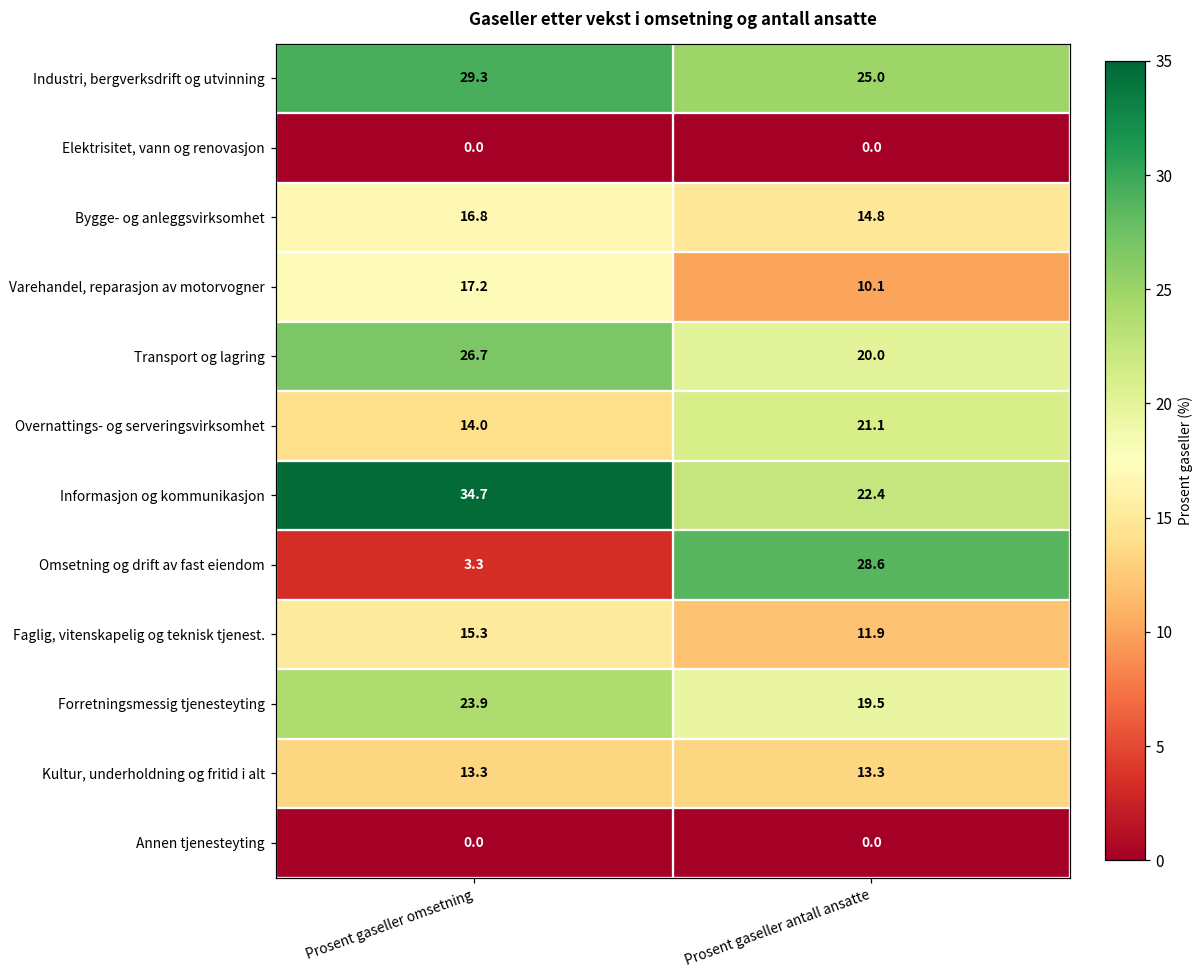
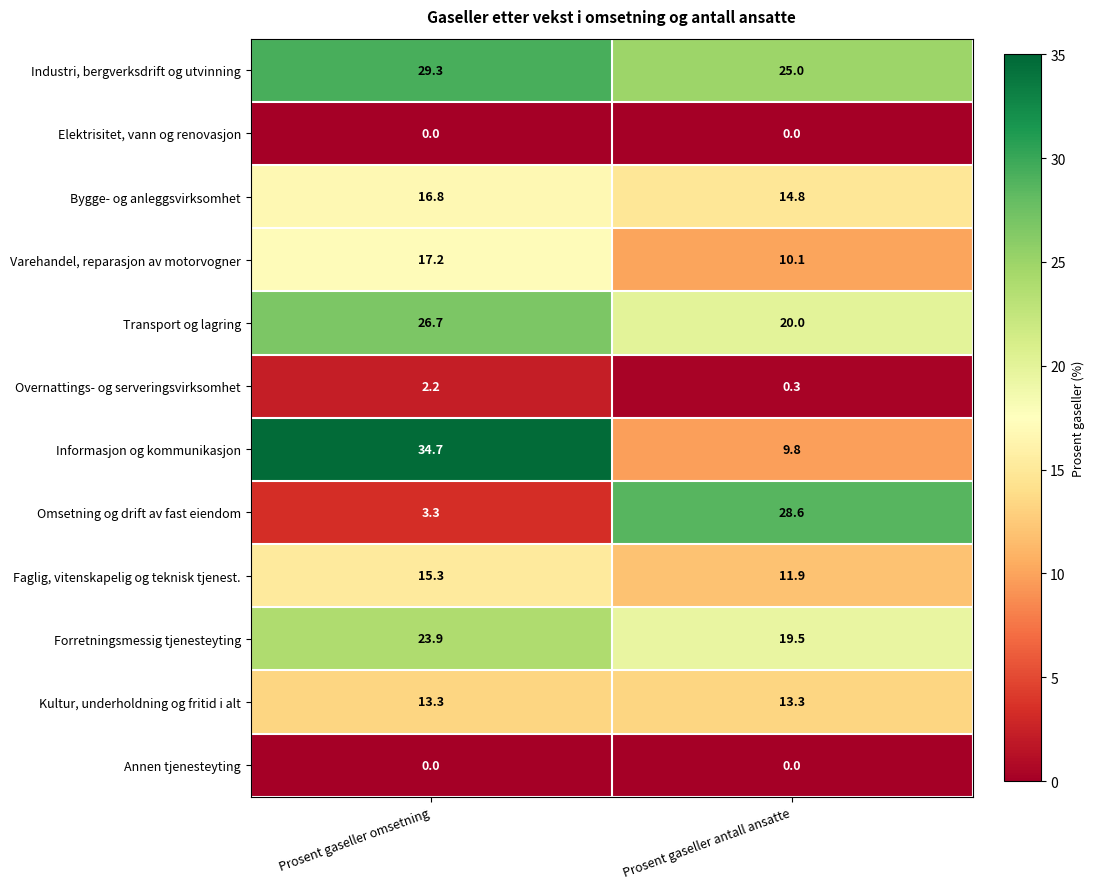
Overnattings- og serveringsvirksomhet, Prosent gaseller omsetning: 14.0 -> 2.2
Overnattings- og serveringsvirksomhet, Prosent gaseller antall ansatte: 21.1 -> 0.3
Informasjon og kommunikasjon, Prosent gaseller antall ansatte: 22.4 -> 9.8
